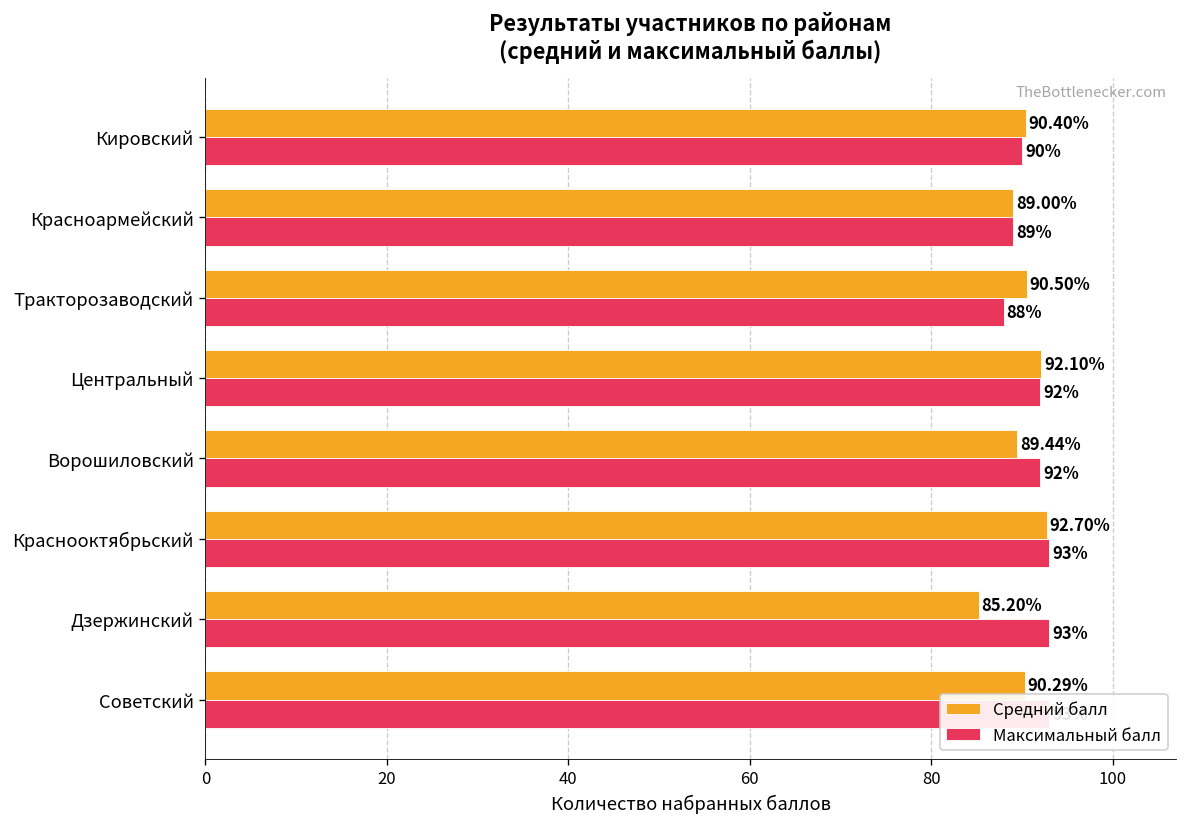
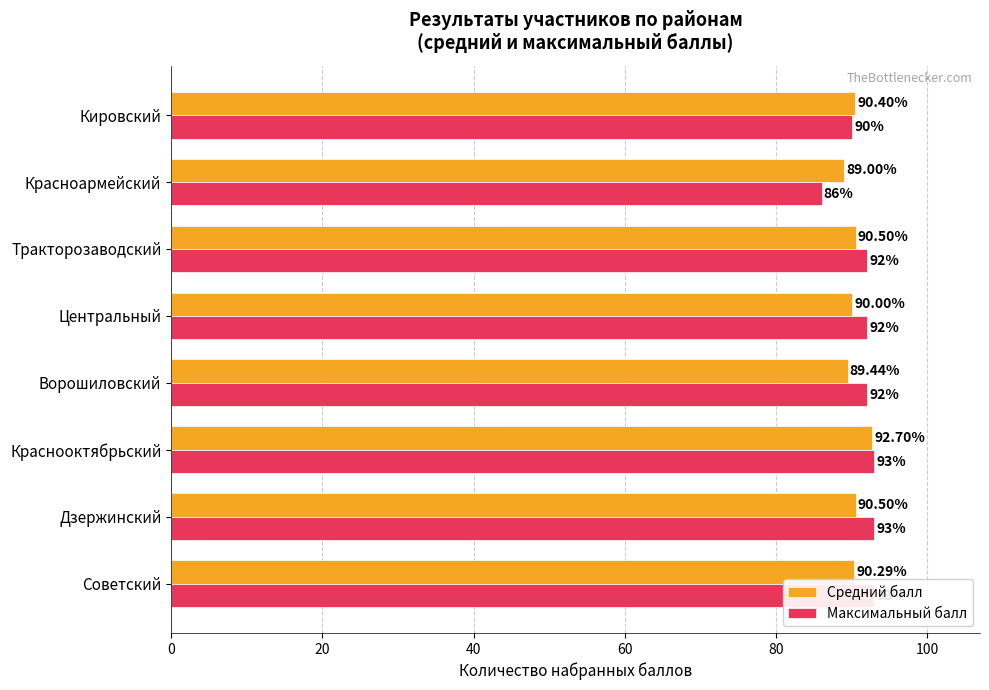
Максимальный балл, Красноармейский: 89% -> 86%
Максимальный балл, Тракторозаводский: 88% -> 92%
Средний балл, Центральный: 92.10% -> 90.00%
Средний балл, Дзержинский: 85.20% -> 90.50%
